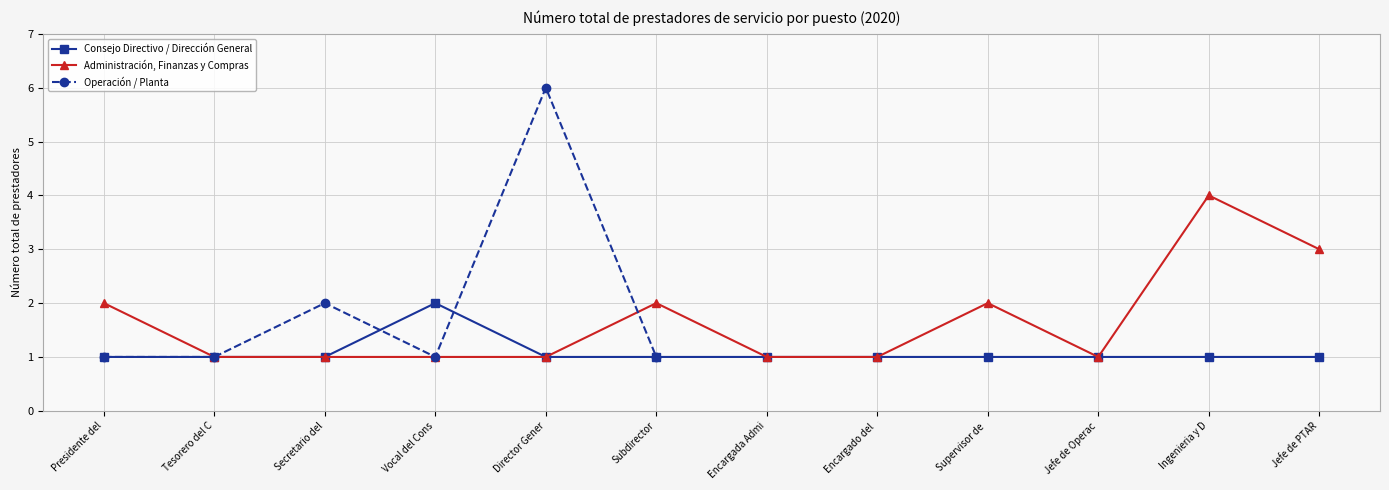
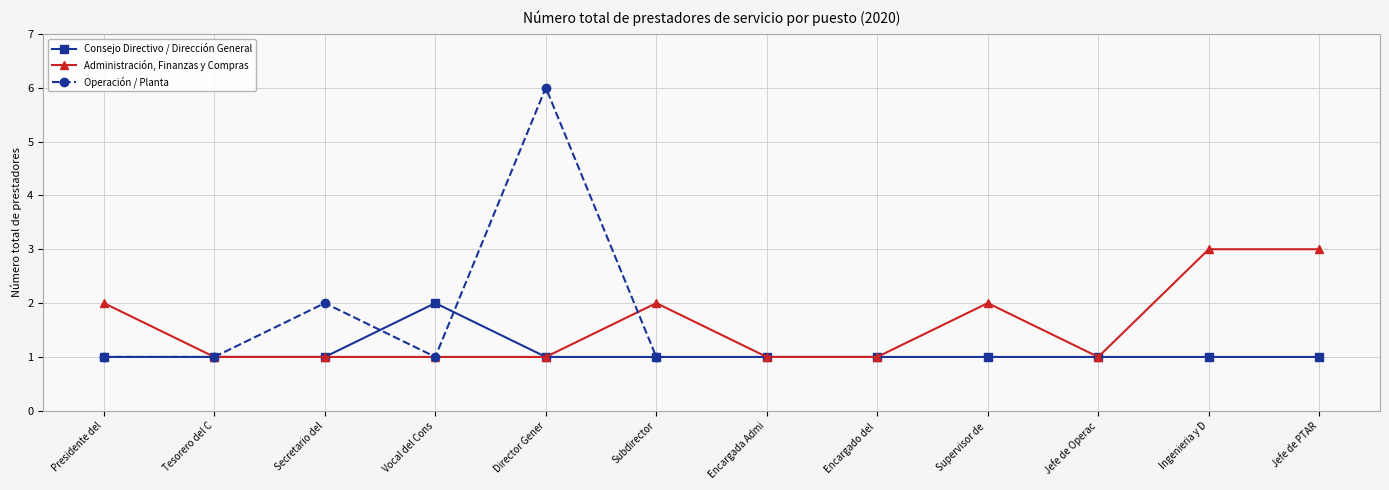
Administración, Finanzas y Compras, Ingenieria y D: 4 -> 3
